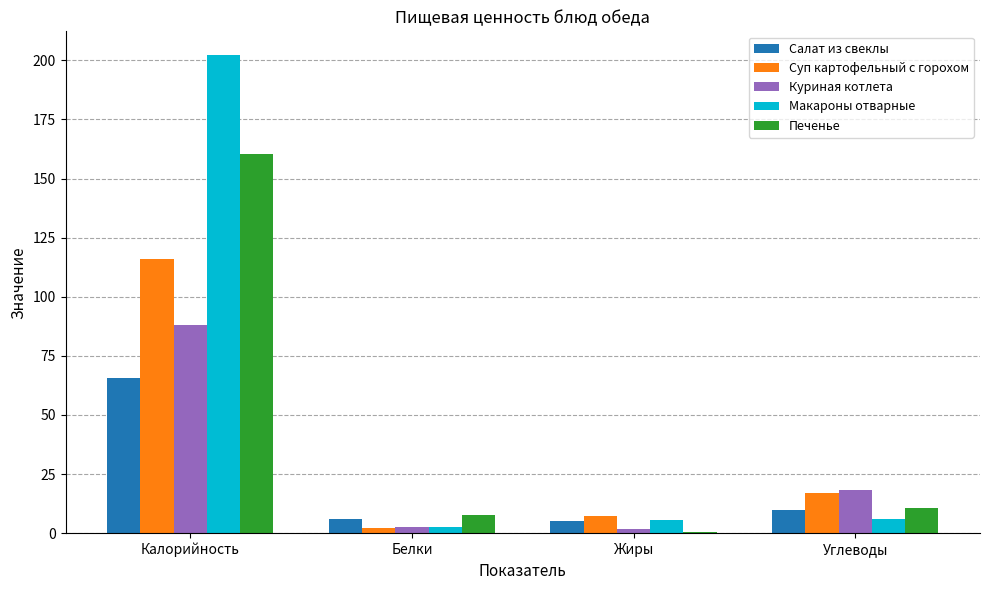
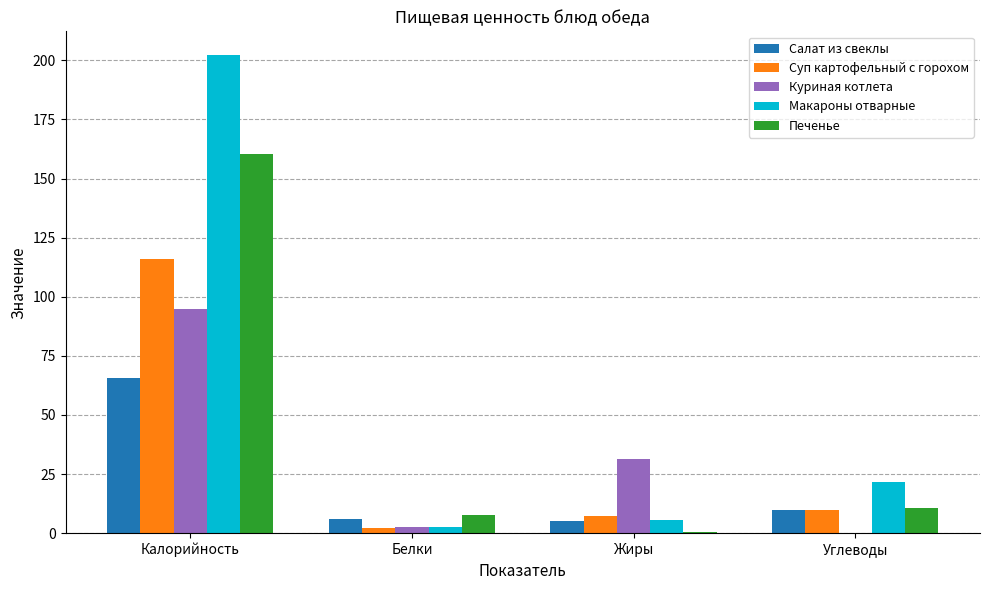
Куриная котлета, Калорийность: 88 -> 95
Куриная котлета, Жиры: 2 -> 32
Суп картофельный с горохом, Углеводы: 17 -> 10
Куриная котлета, Углеводы: 18 -> 0
Макароны отварные, Углеводы: 6 -> 22
